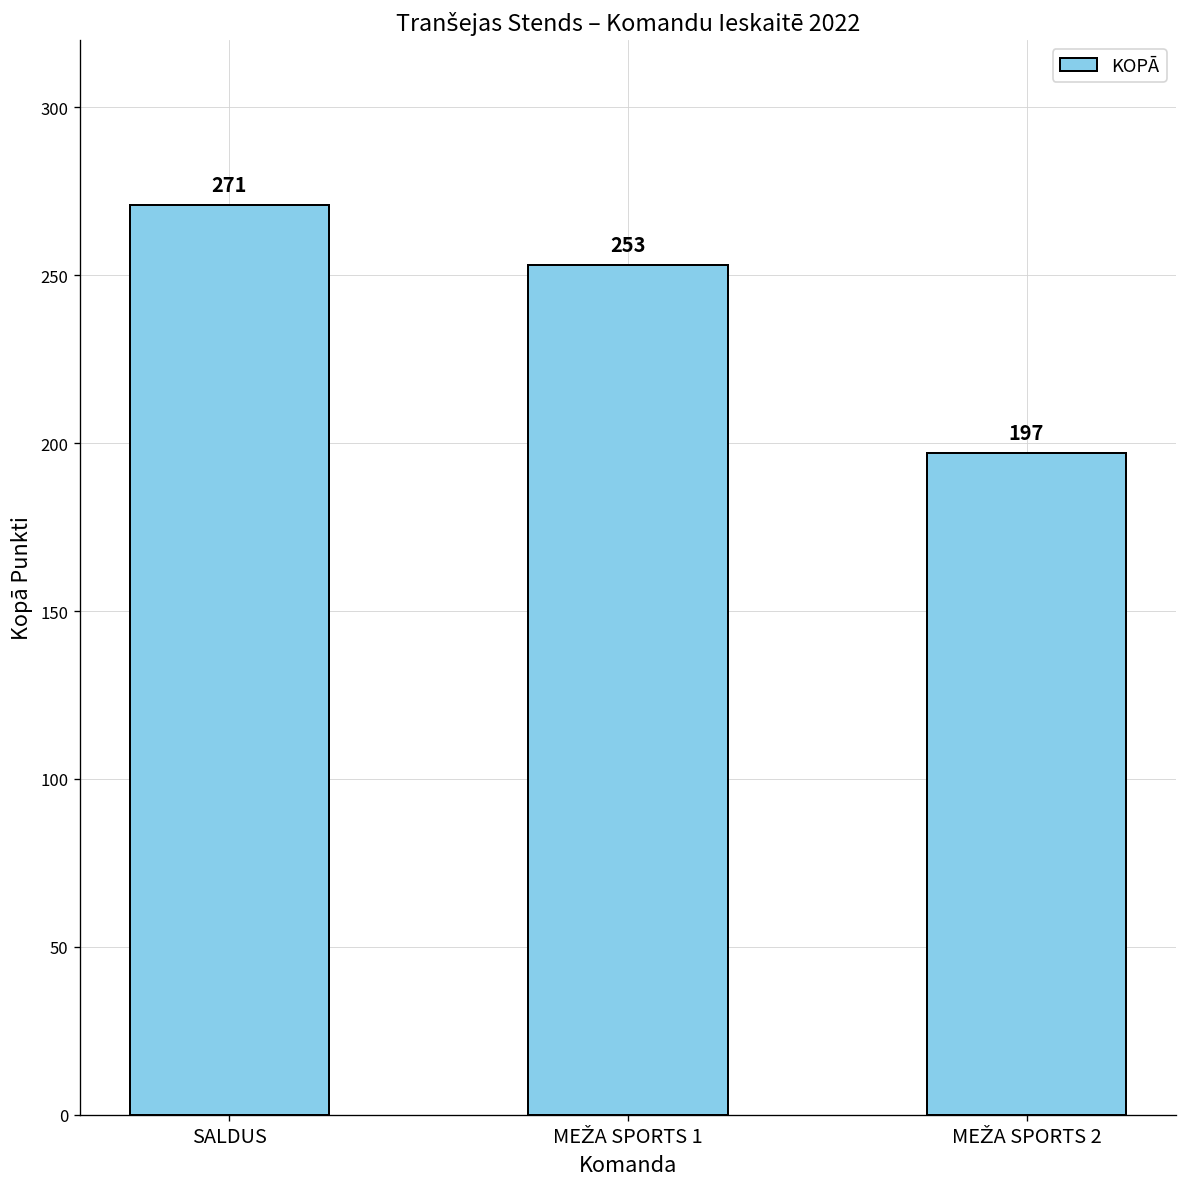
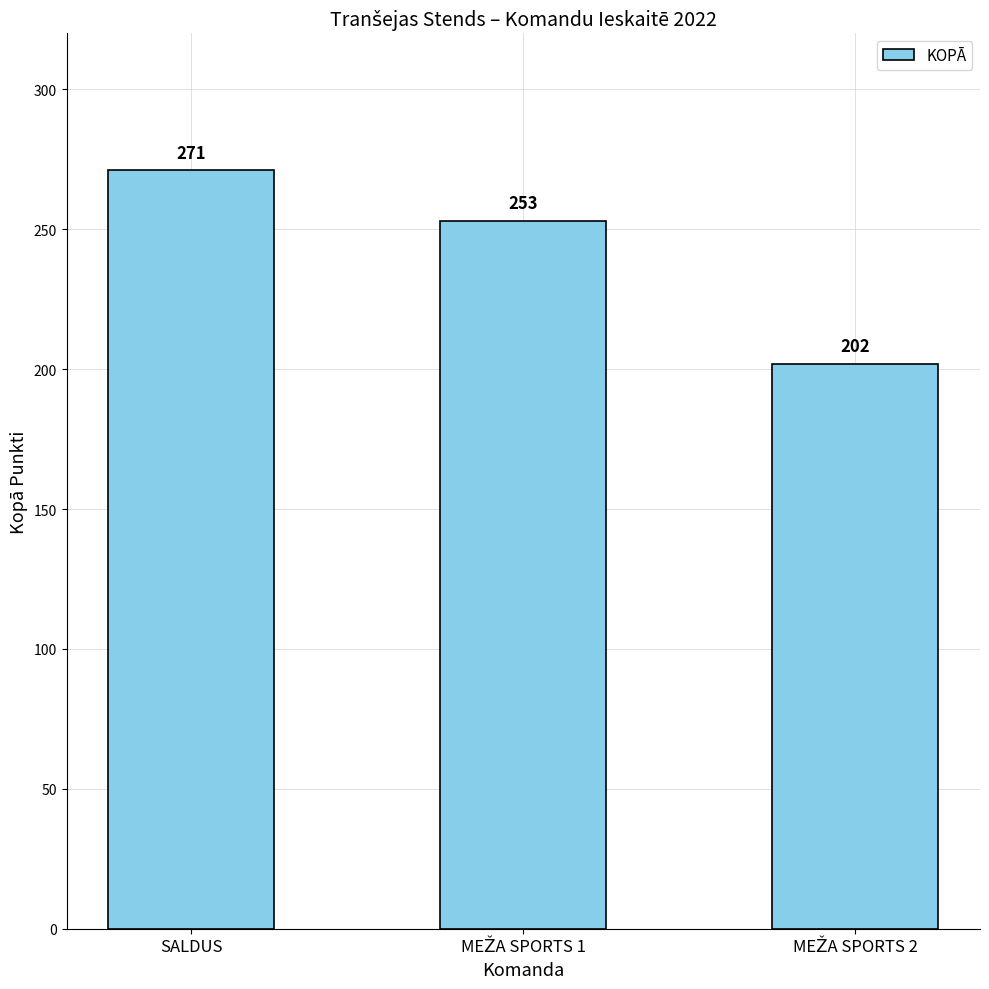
MEŽA SPORTS 2: 197 -> 202
